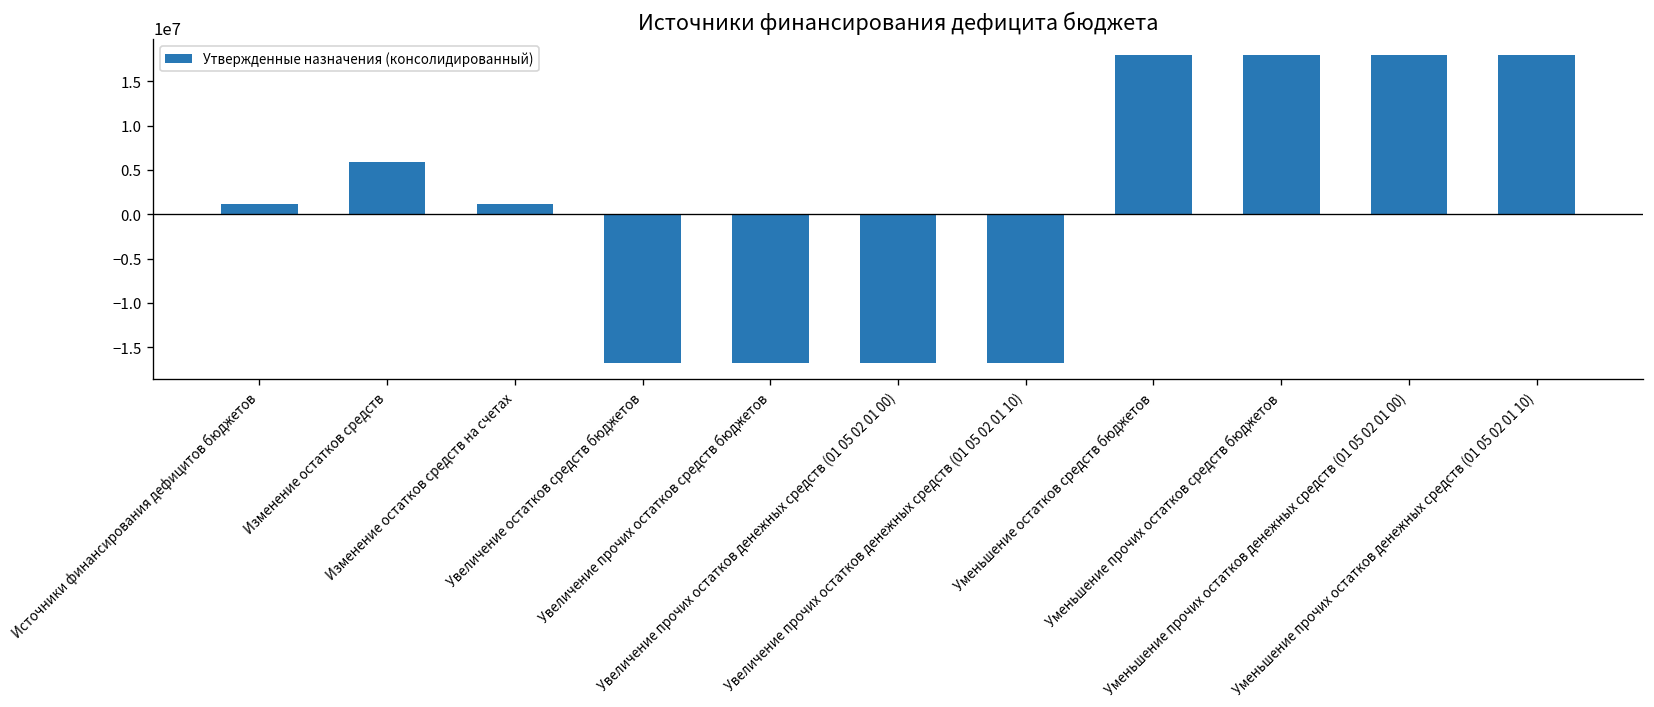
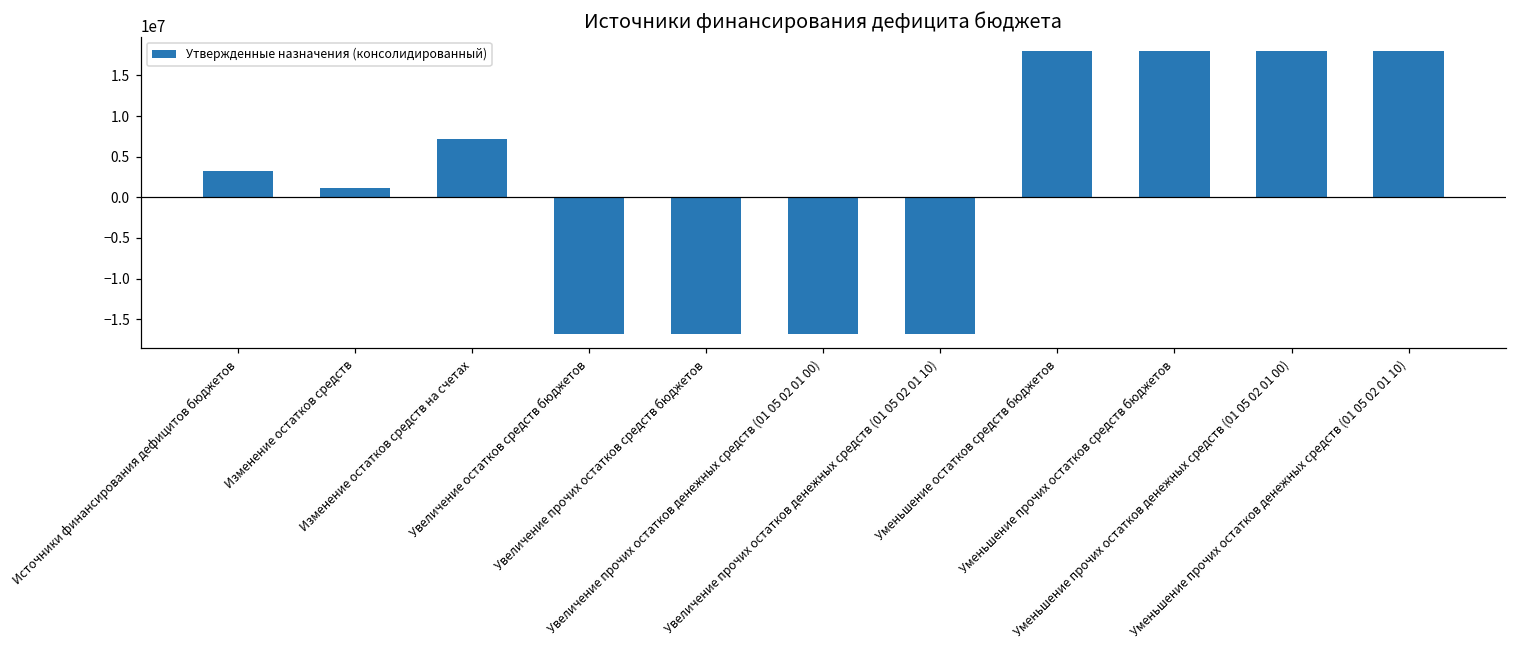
Источники финансирования дефицитов бюджетов: 1000000 -> 3000000
Изменение остатков средств: 6000000 -> 1000000
Изменение остатков средств на счетах: 1000000 -> 7000000
